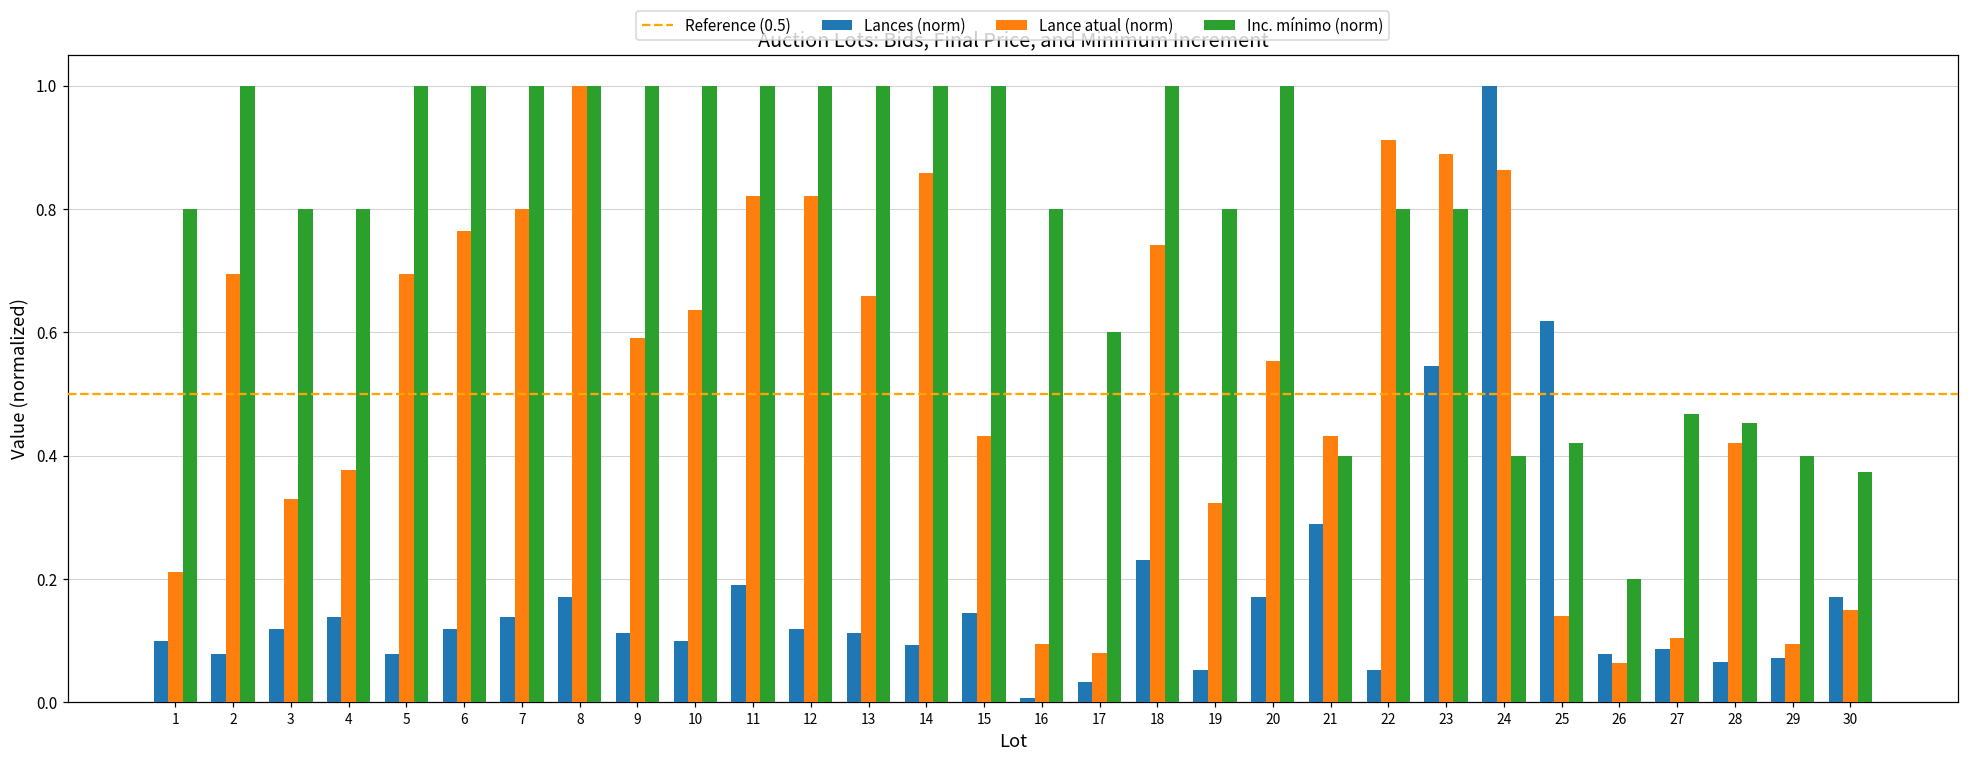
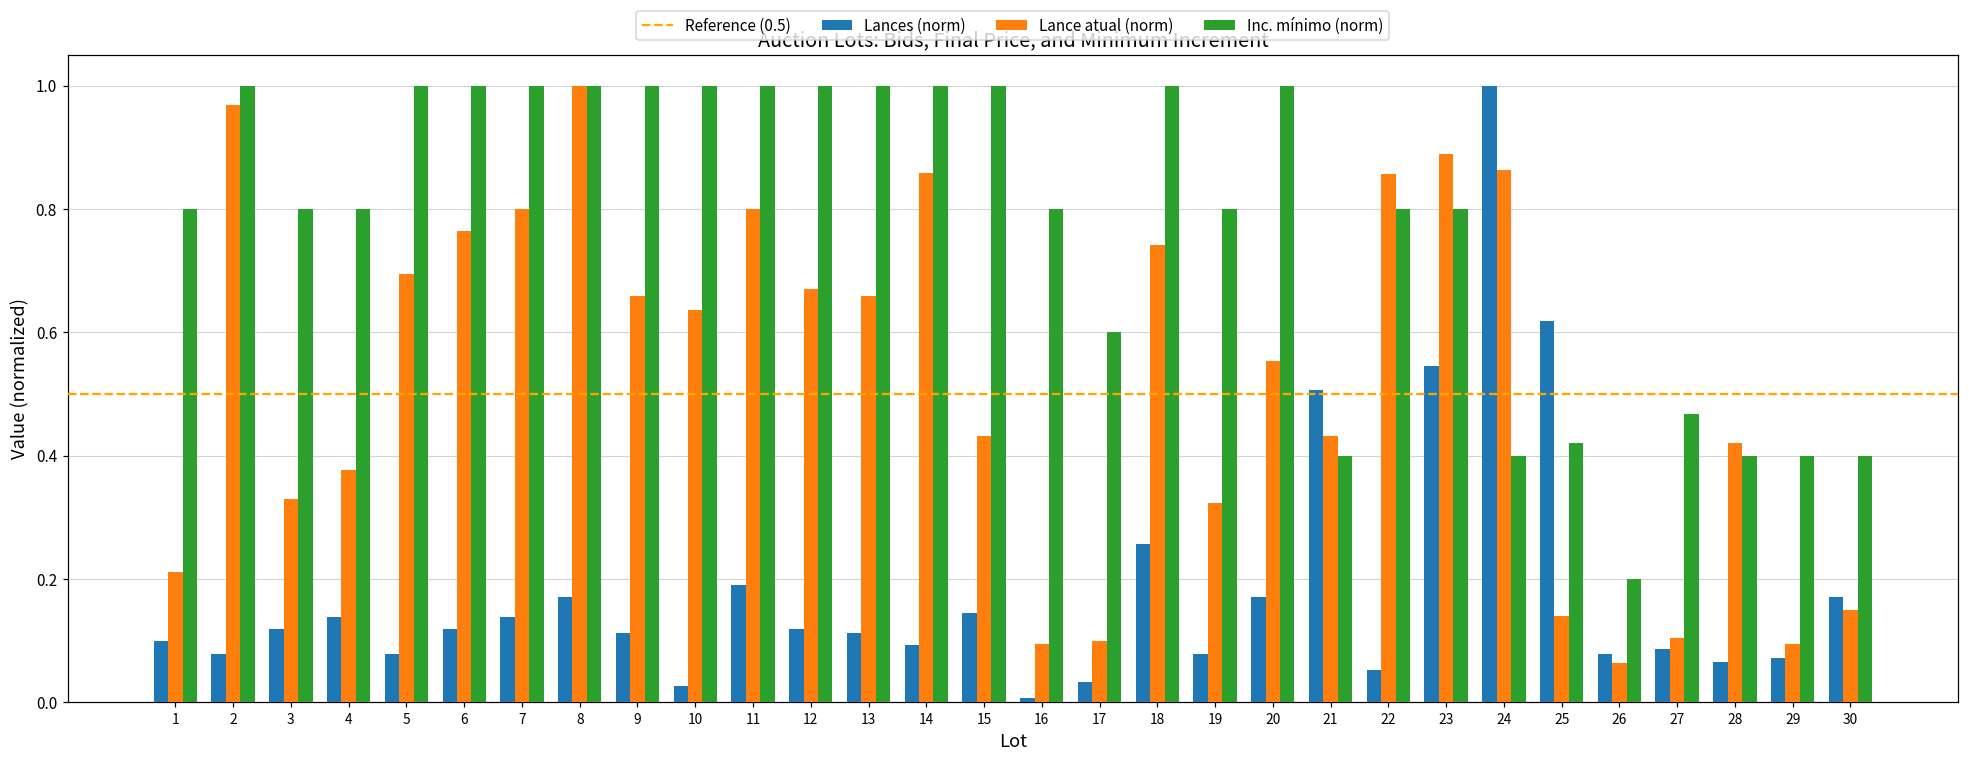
Lance atual (norm), 2: 0.69 -> 0.97
Lance atual (norm), 9: 0.59 -> 0.66
Lances (norm), 10: 0.10 -> 0.03
Lance atual (norm), 11: 0.82 -> 0.80
Lance atual (norm), 12: 0.82 -> 0.67
Lance atual (norm), 17: 0.08 -> 0.10
Lances (norm), 18: 0.23 -> 0.26
Lances (norm), 19: 0.05 -> 0.08
Lances (norm), 21: 0.29 -> 0.51
Lance atual (norm), 22: 0.91 -> 0.86
Inc. mínimo (norm), 28: 0.45 -> 0.40
Inc. mínimo (norm), 30: 0.37 -> 0.40
